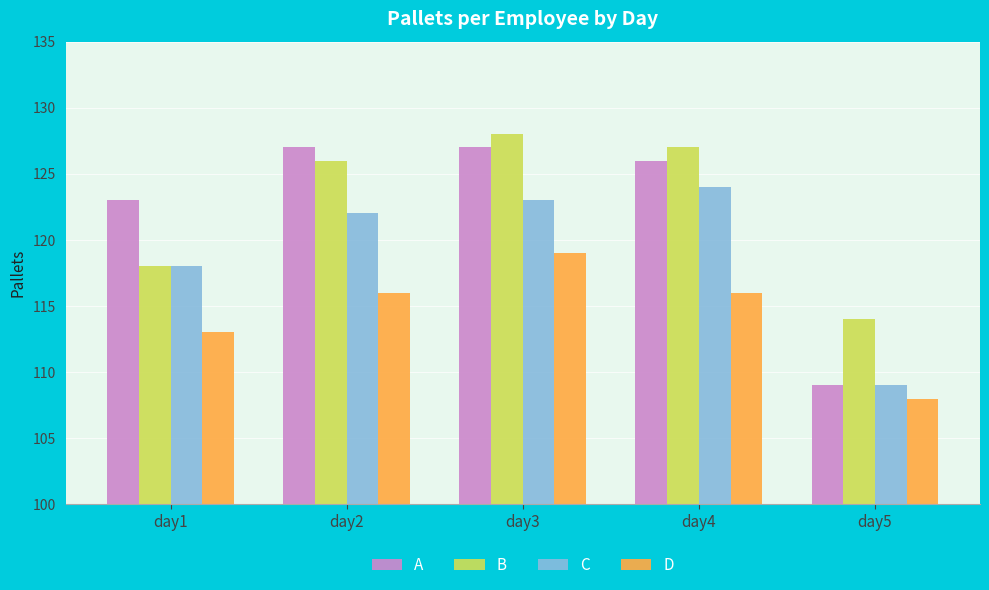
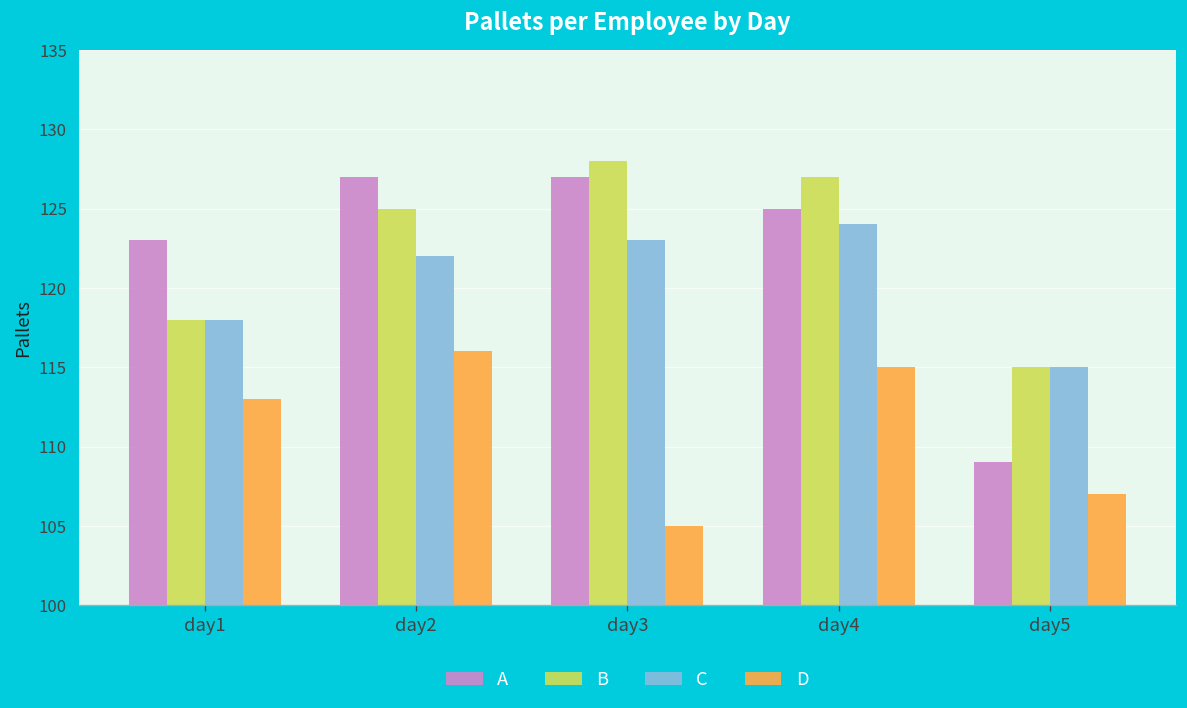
B, day2: 126 -> 125
D, day3: 119 -> 105
A, day4: 126 -> 125
D, day4: 116 -> 115
B, day5: 114 -> 115
C, day5: 109 -> 115
D, day5: 108 -> 107
